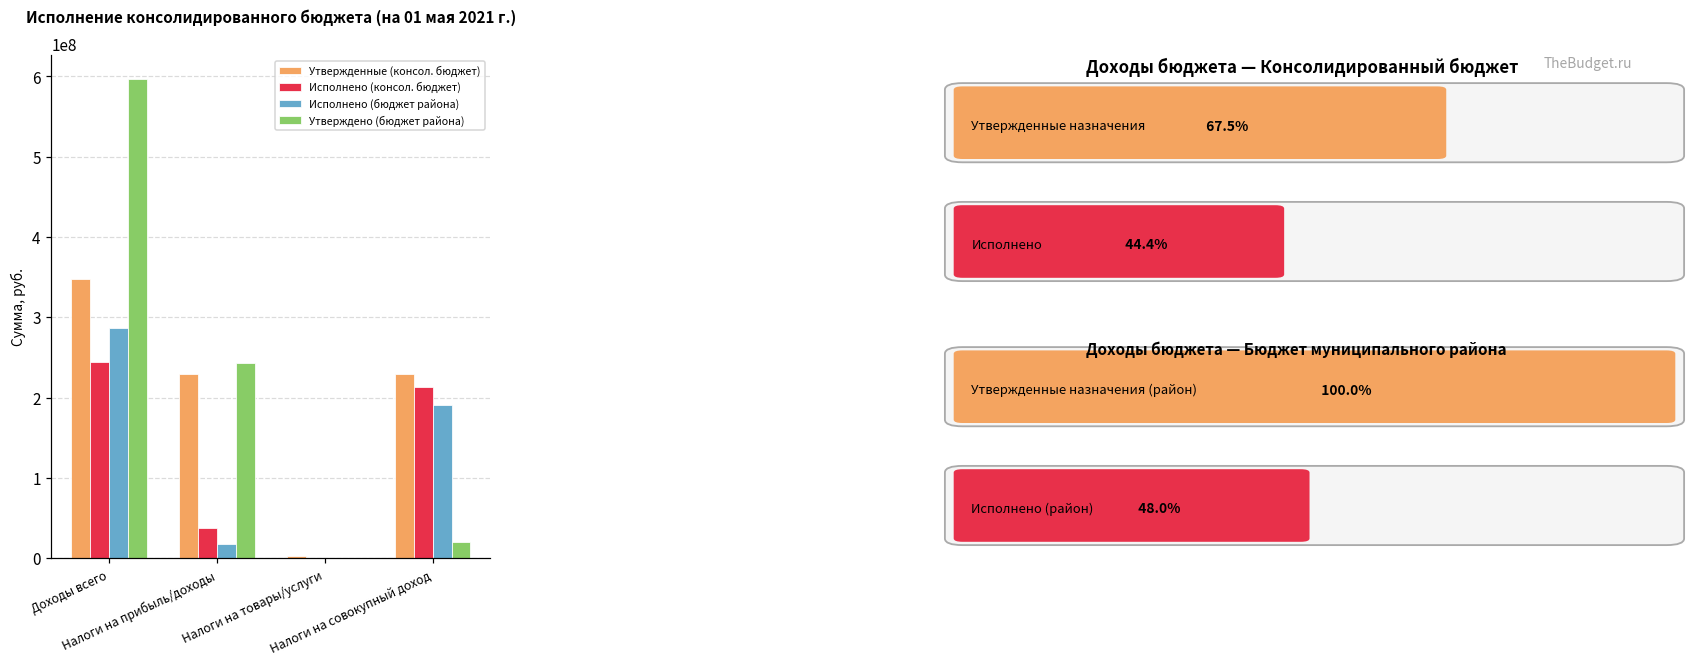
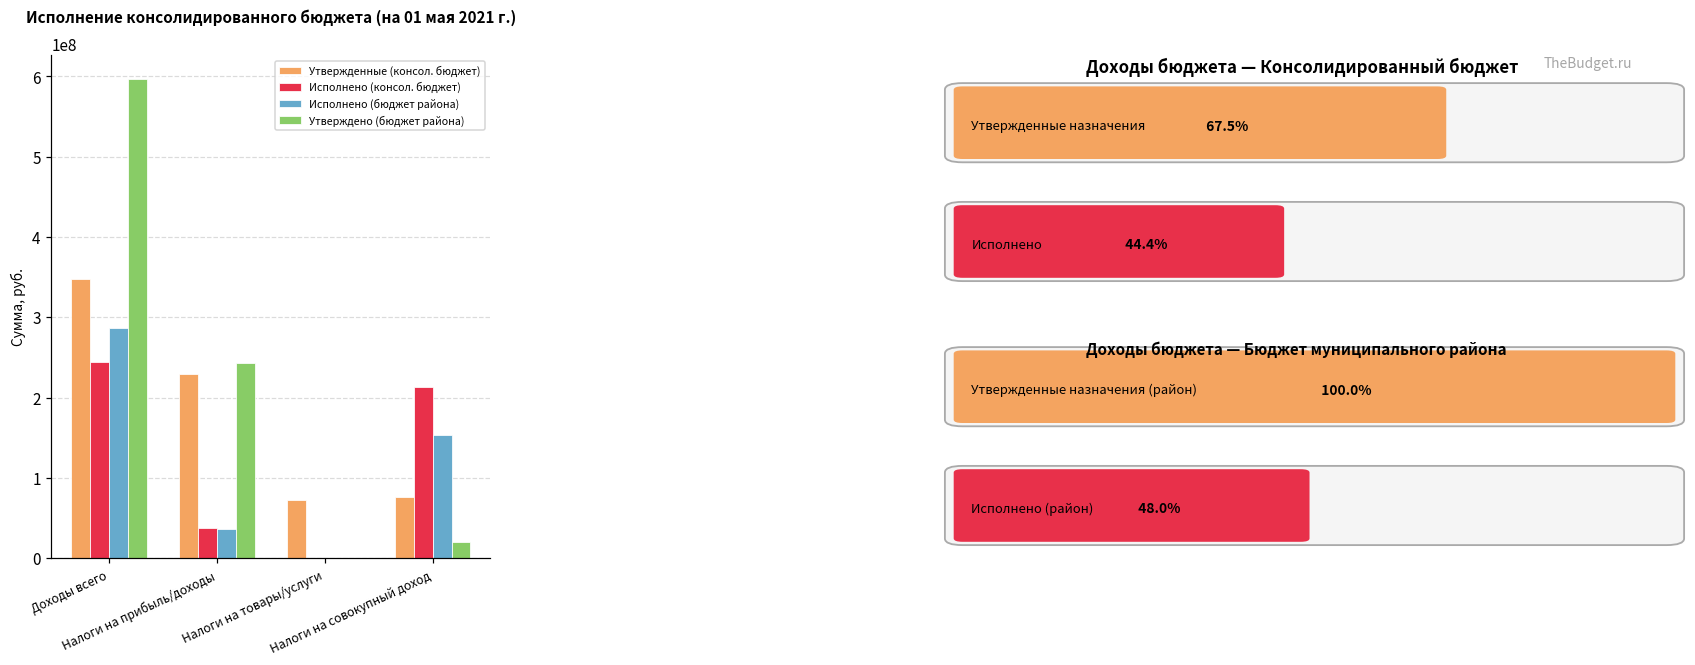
Исполнено (бюджет района), Налоги на прибыль/доходы: 20000000 -> 40000000
Утвержденные (консол. бюджет), Налоги на товары/услуги: 0 -> 70000000
Утвержденные (консол. бюджет), Налоги на совокупный доход: 230000000 -> 80000000
Исполнено (бюджет района), Налоги на совокупный доход: 190000000 -> 150000000
